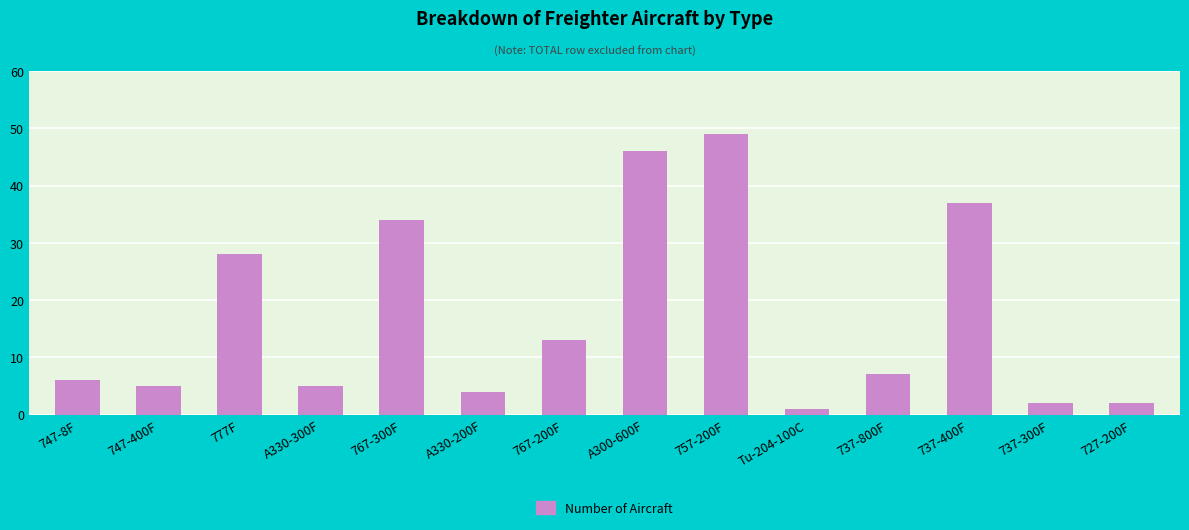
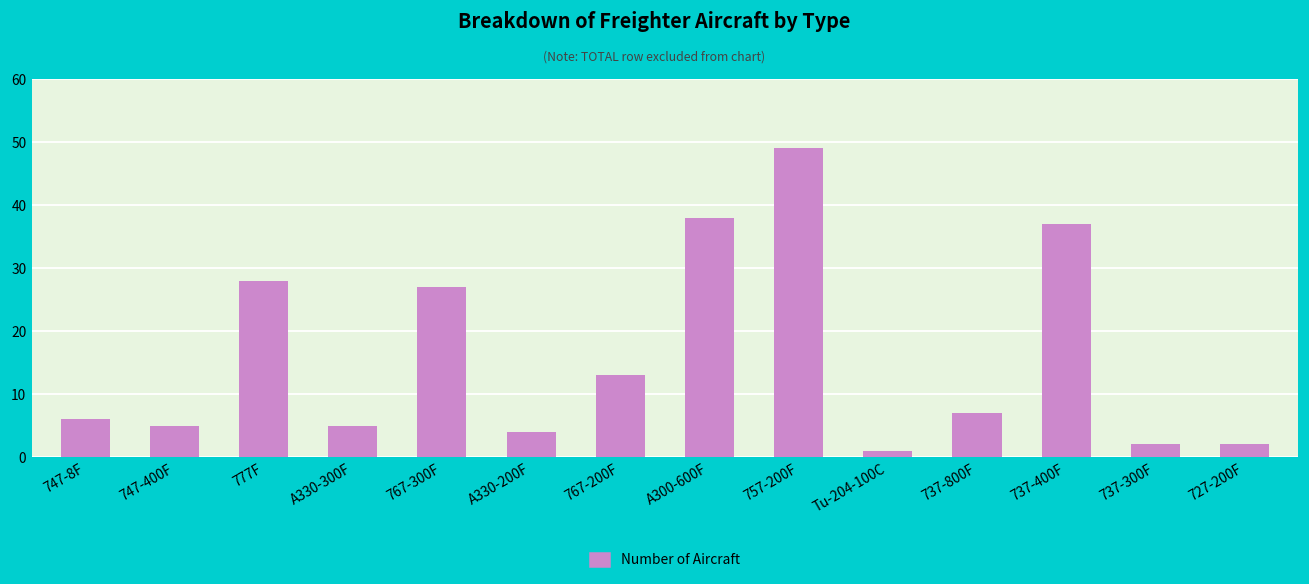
767-300F: 34 -> 27
A300-600F: 46 -> 38
